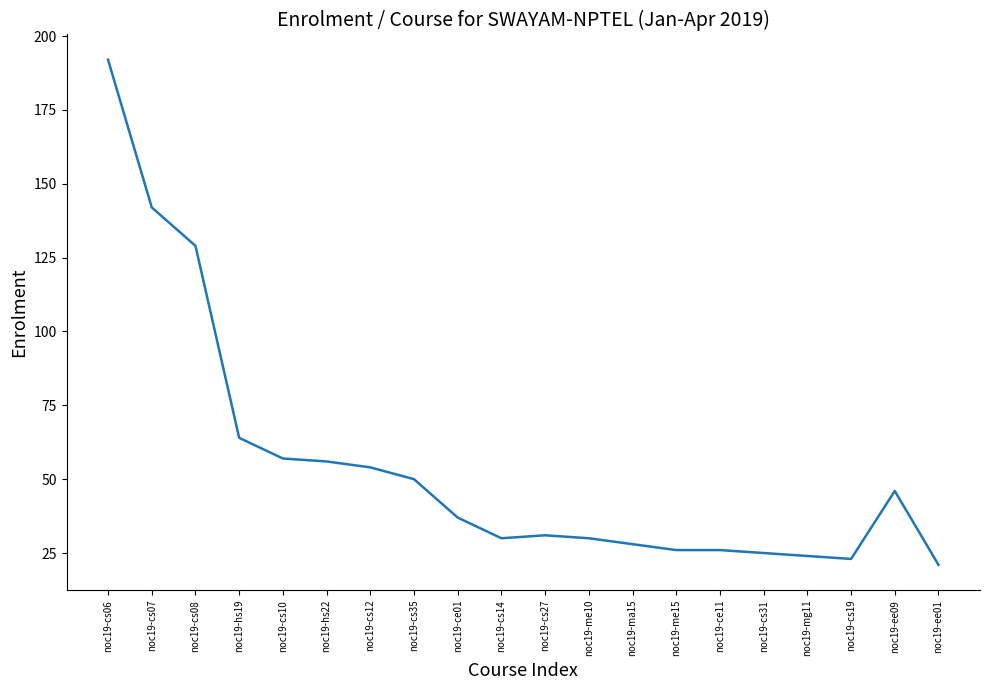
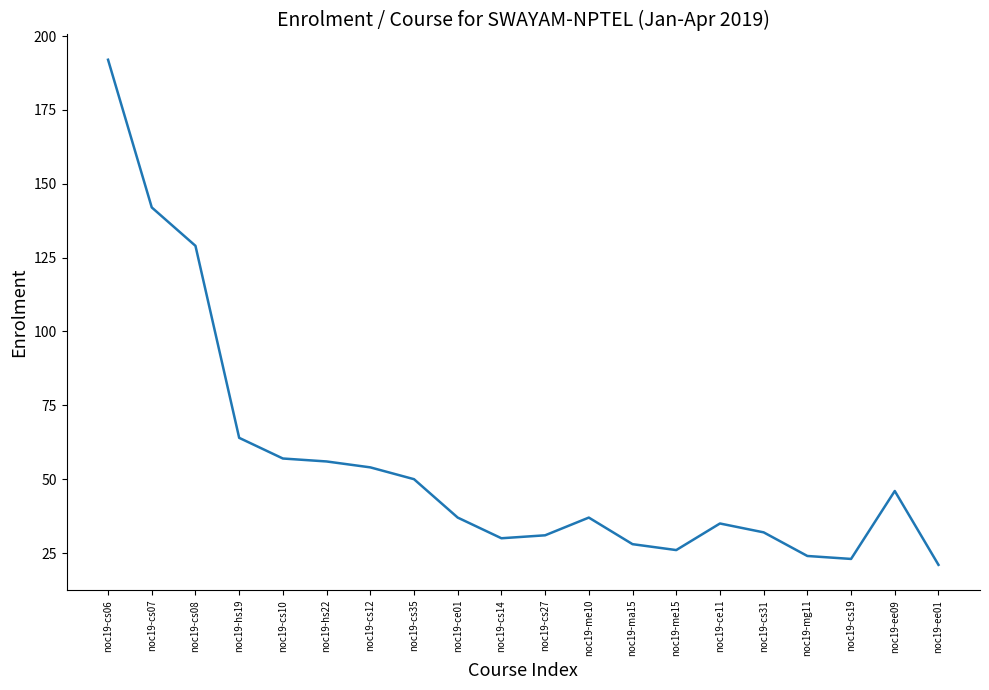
noc19-me10: 30 -> 37
noc19-ce11: 26 -> 35
noc19-cs31: 25 -> 32
